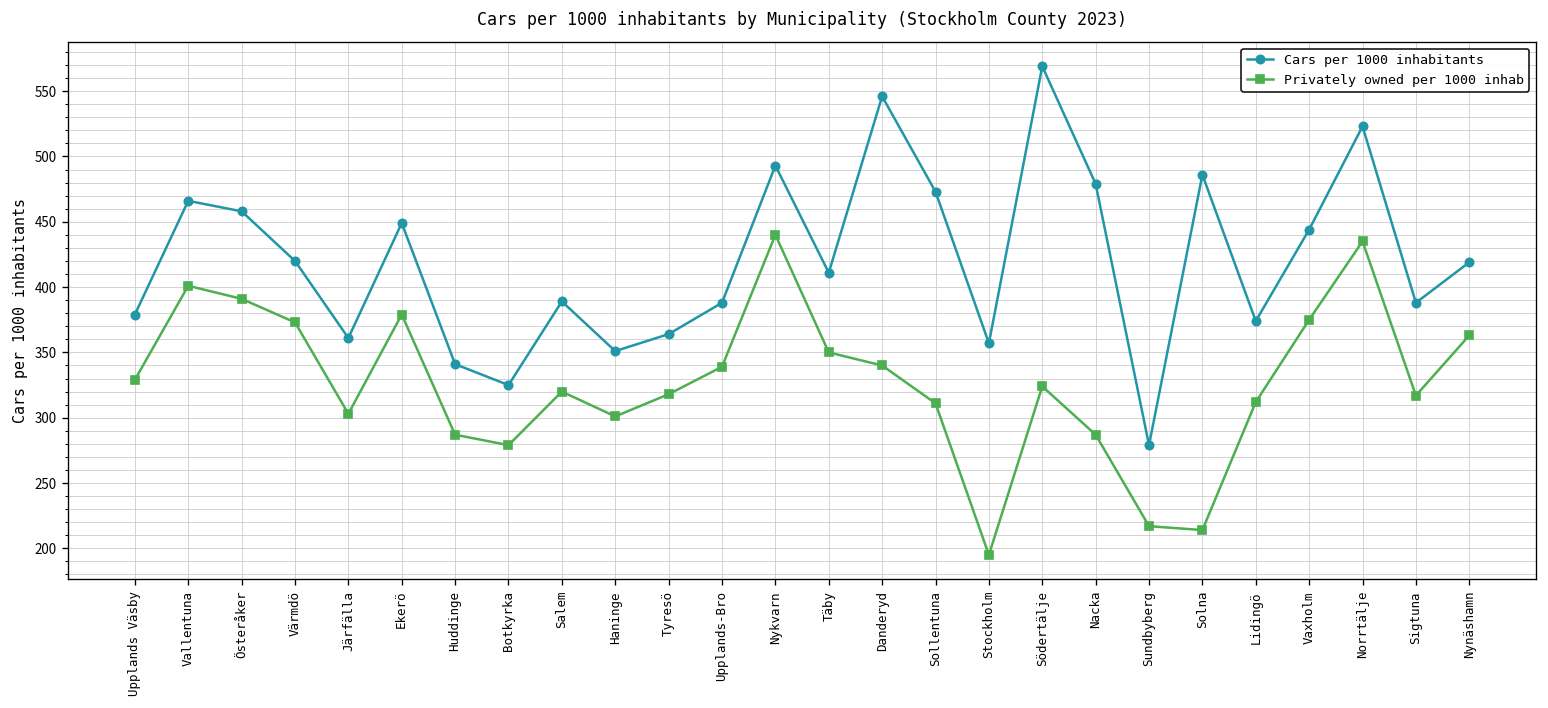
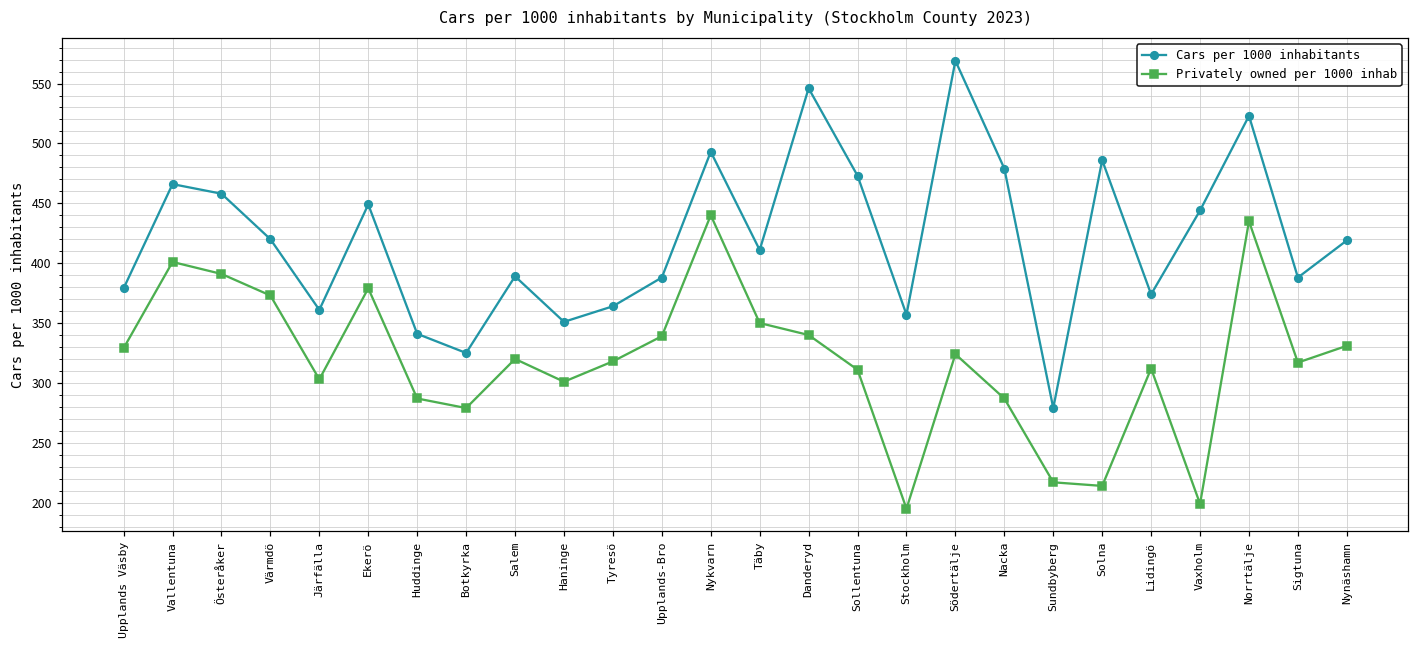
Privately owned per 1000 inhab, Vaxholm: 375 -> 199
Privately owned per 1000 inhab, Nynäshamn: 363 -> 331
